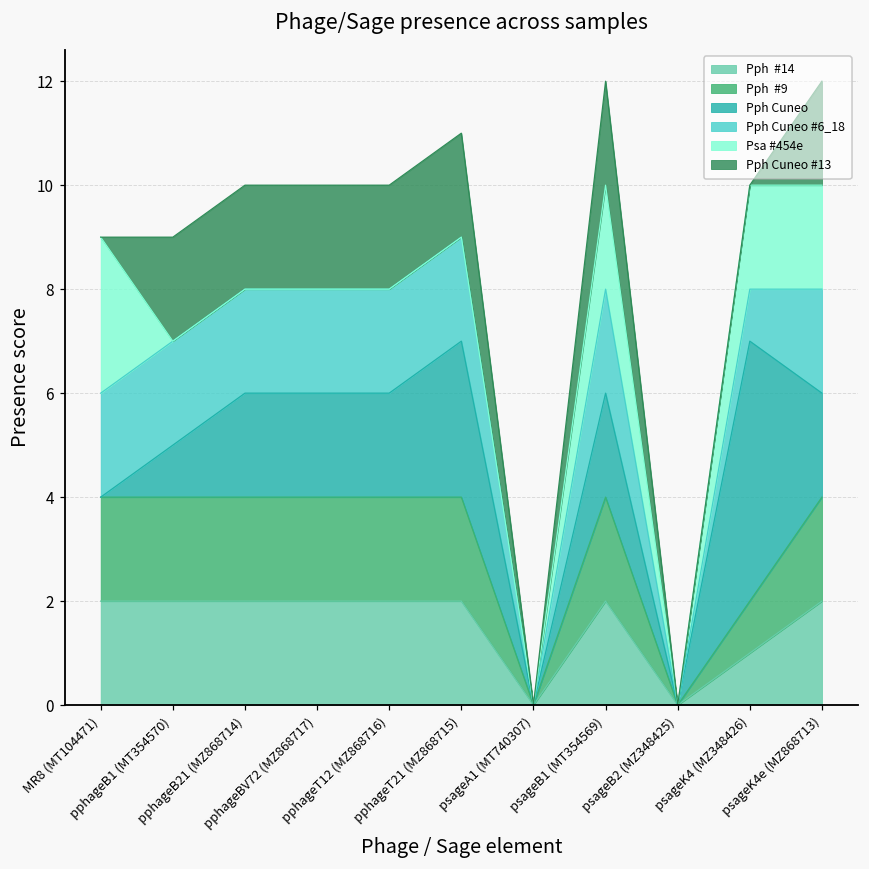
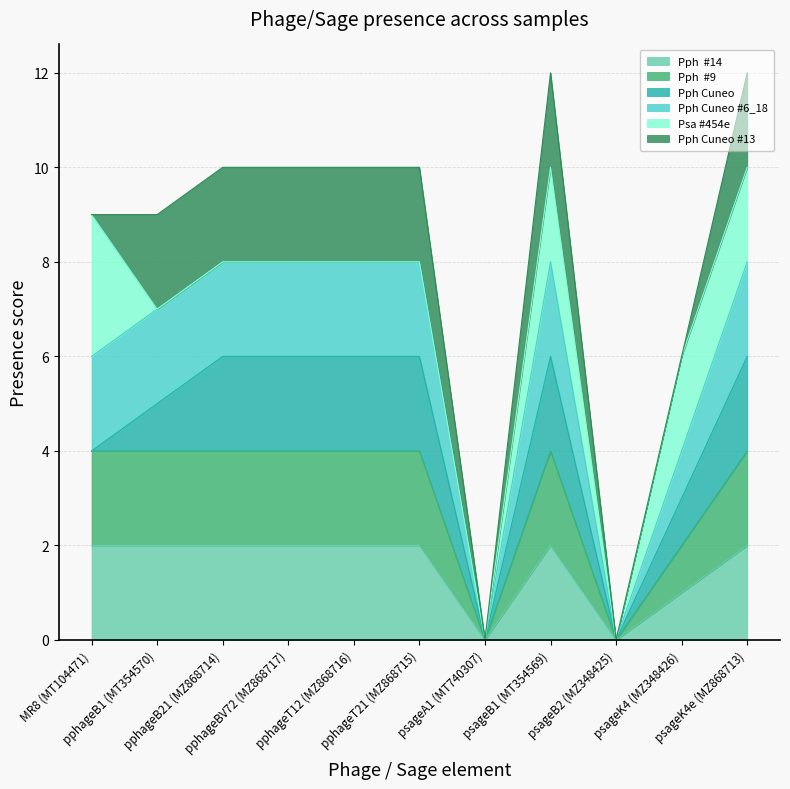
Pph Cuneo, pphageT21 (MZ868715): 3 -> 2
Pph Cuneo, psageK4 (MZ348426): 5 -> 1
